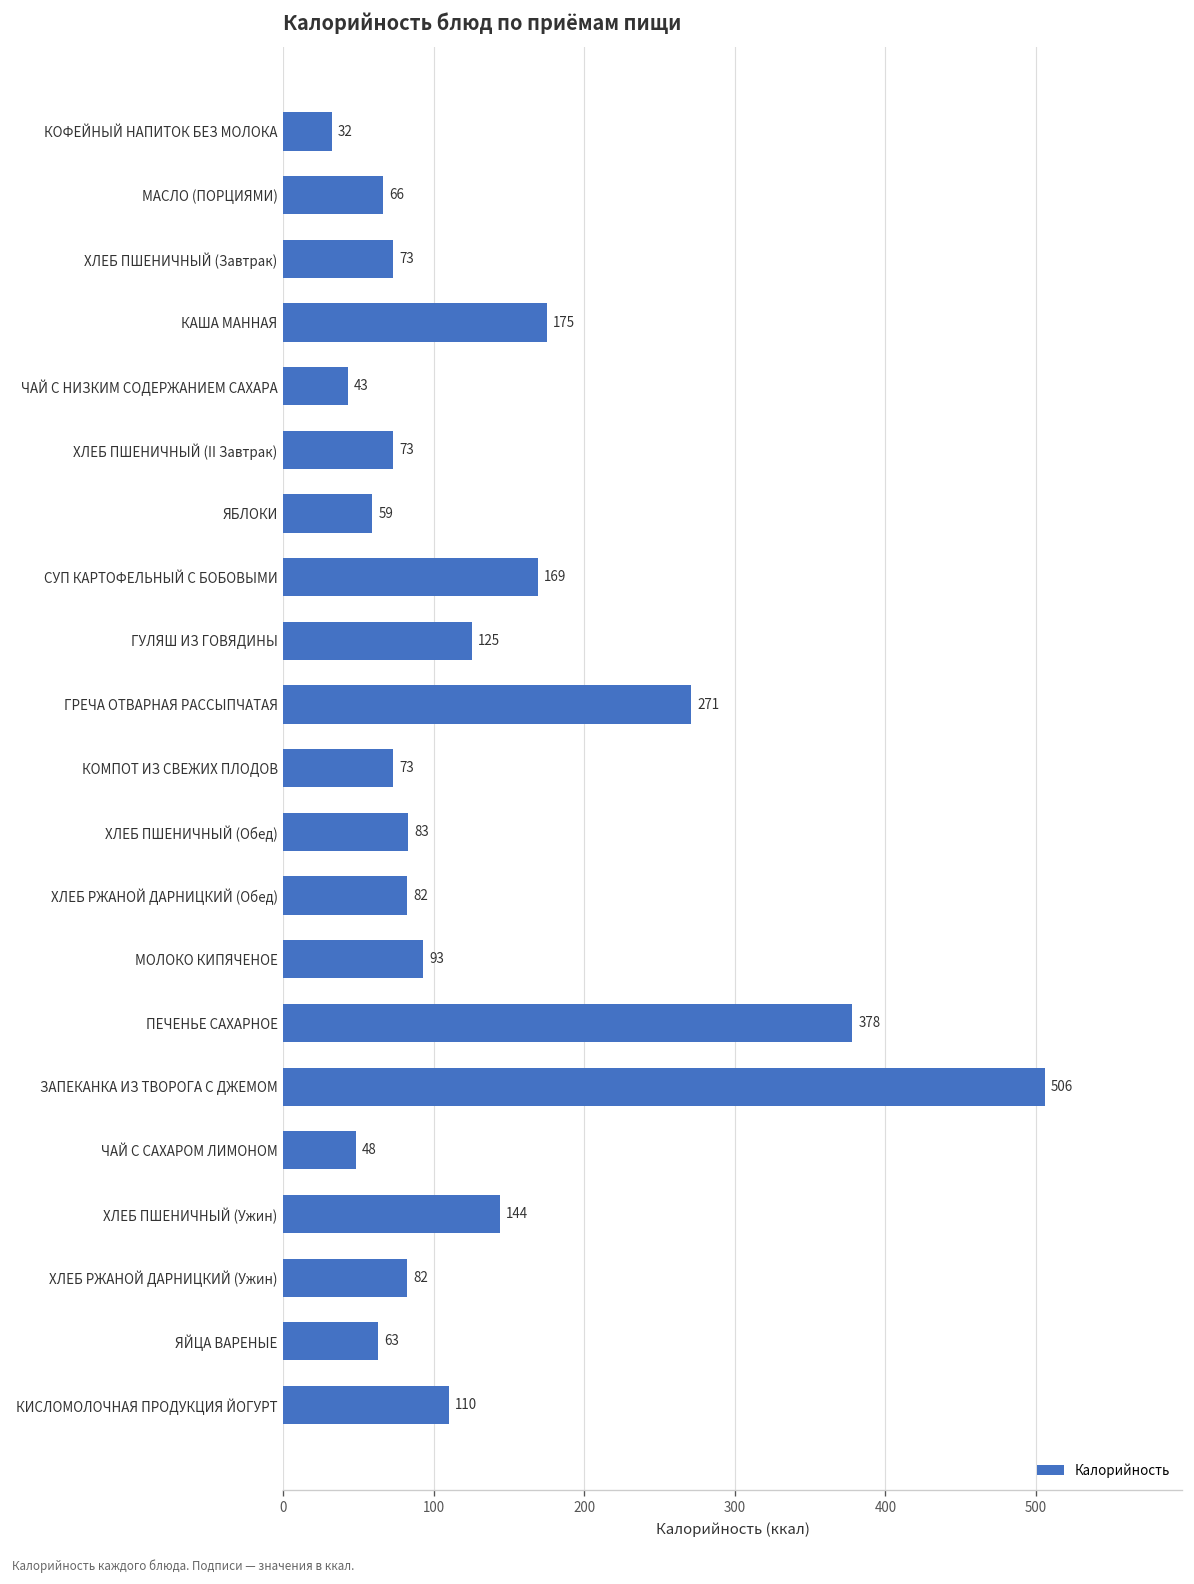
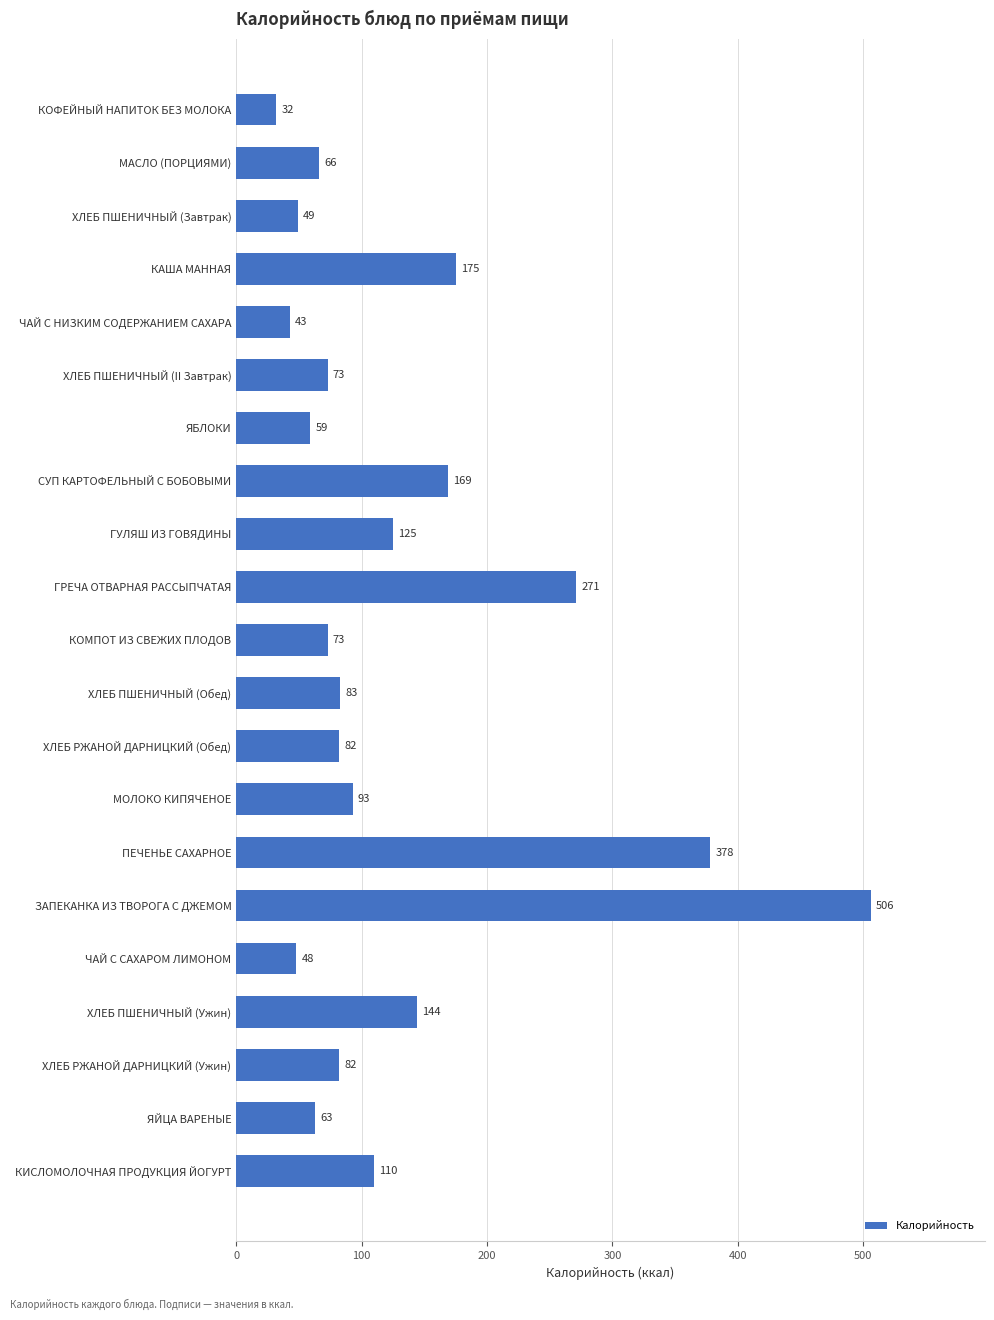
ХЛЕБ ПШЕНИЧНЫЙ (Завтрак): 73 -> 49
